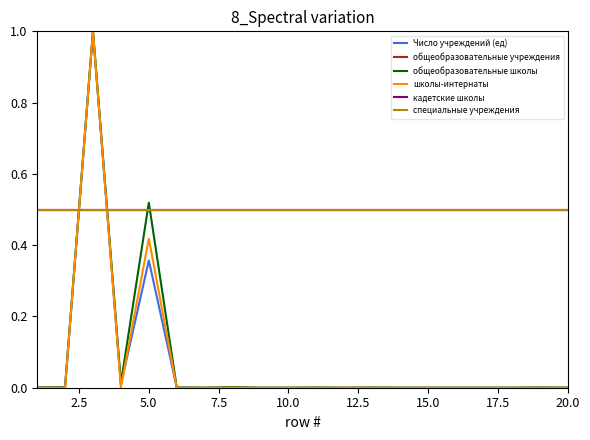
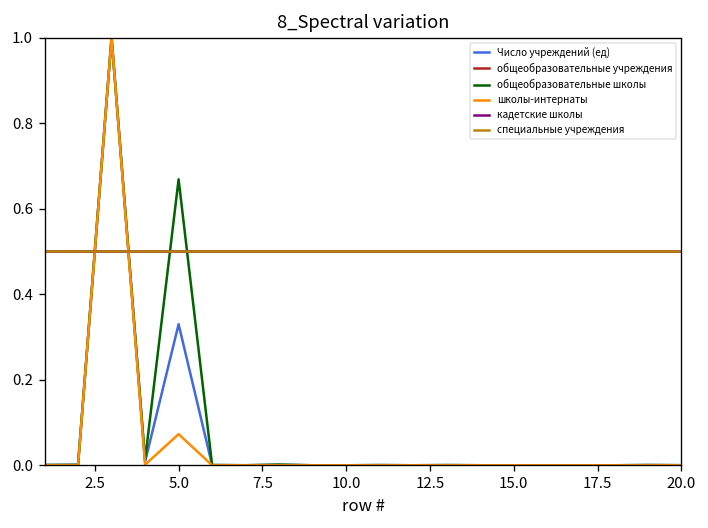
Число учреждений (ед), 5.0: 0.36 -> 0.33
общеобразовательные школы, 5.0: 0.52 -> 0.67
школы-интернаты, 5.0: 0.42 -> 0.07
